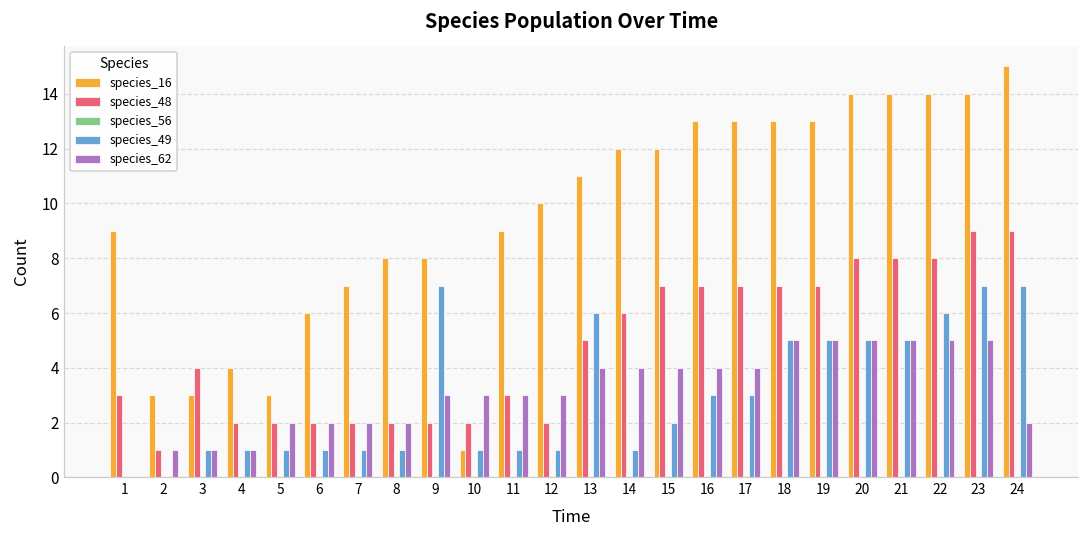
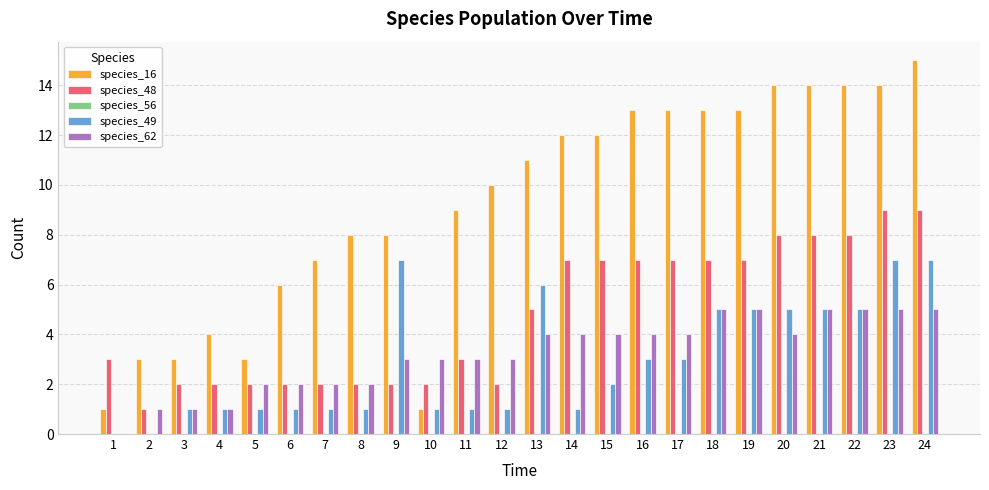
species_16, 1: 9 -> 1
species_48, 3: 4 -> 2
species_48, 14: 6 -> 7
species_62, 20: 5 -> 4
species_49, 22: 6 -> 5
species_62, 24: 2 -> 5
